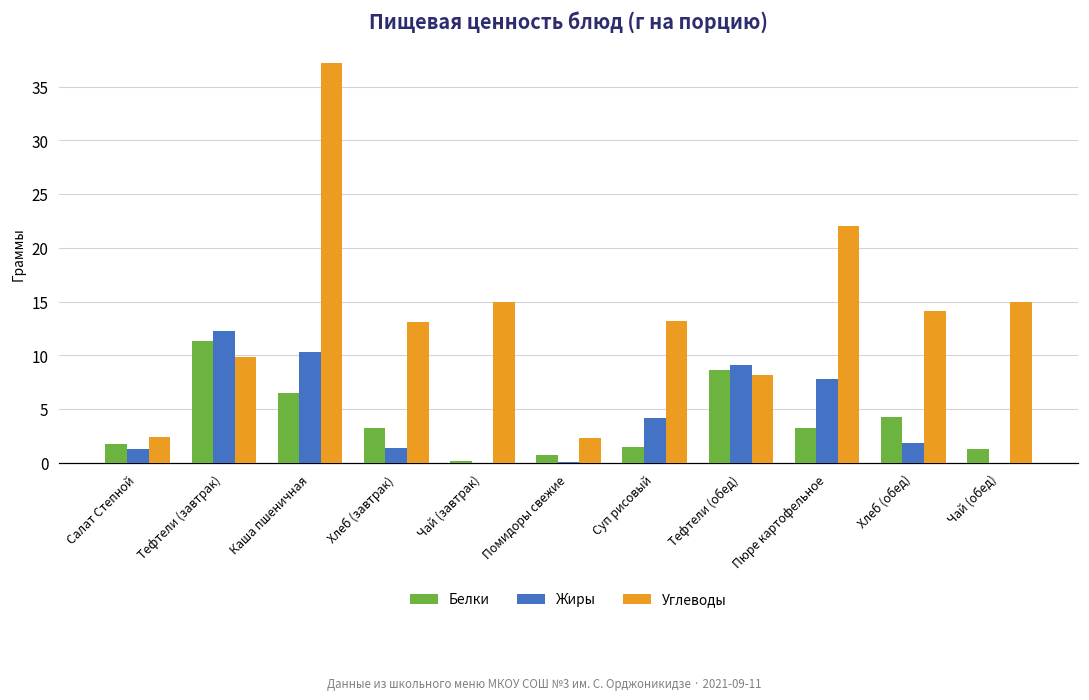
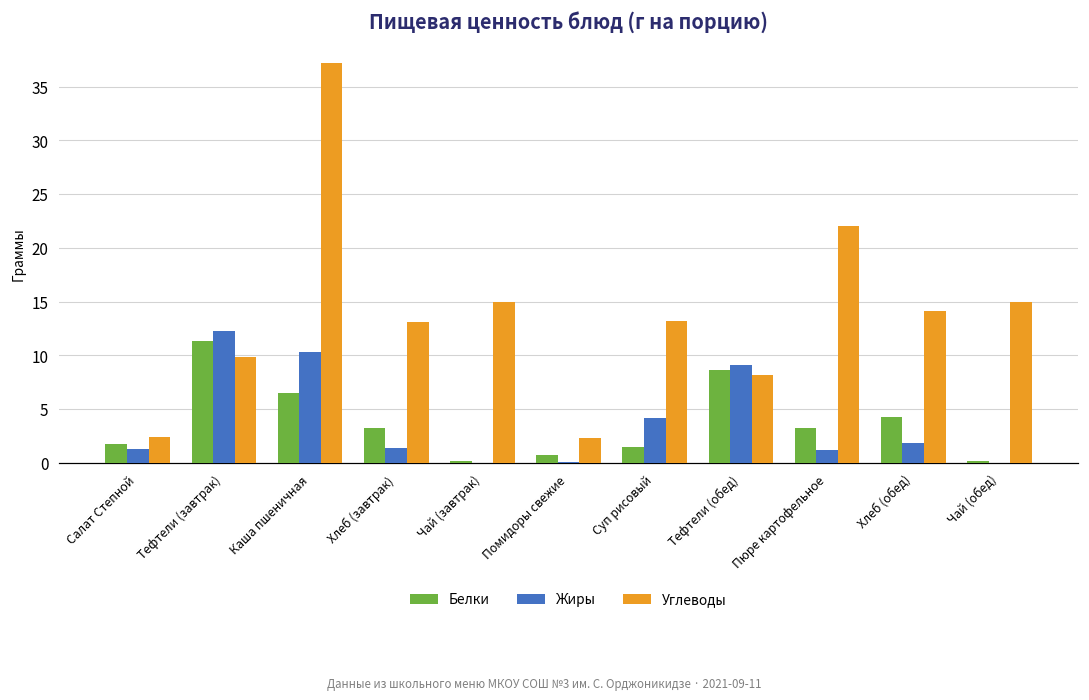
Жиры, Пюре картофельное: 8 -> 1
Белки, Чай (обед): 1 -> 0
